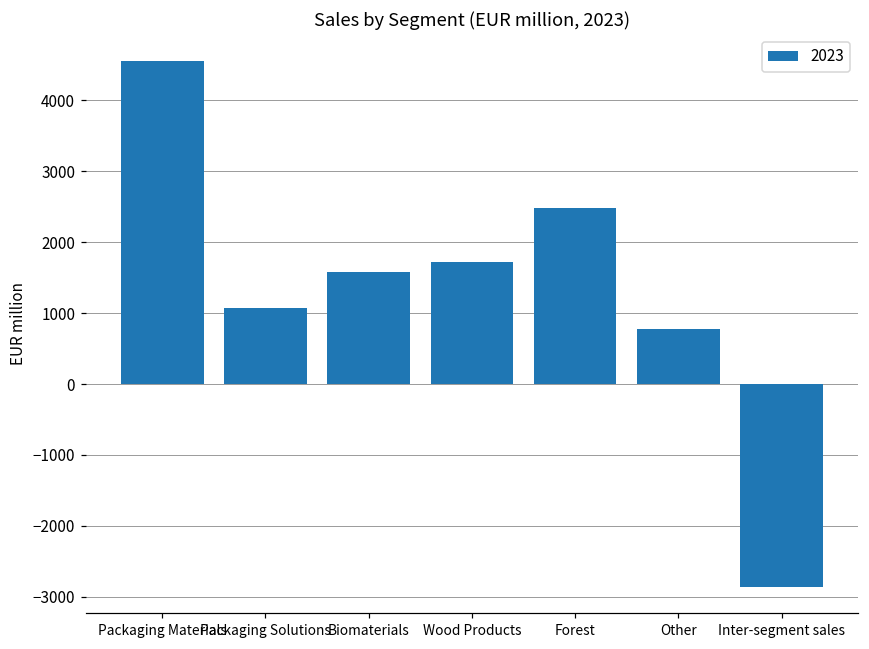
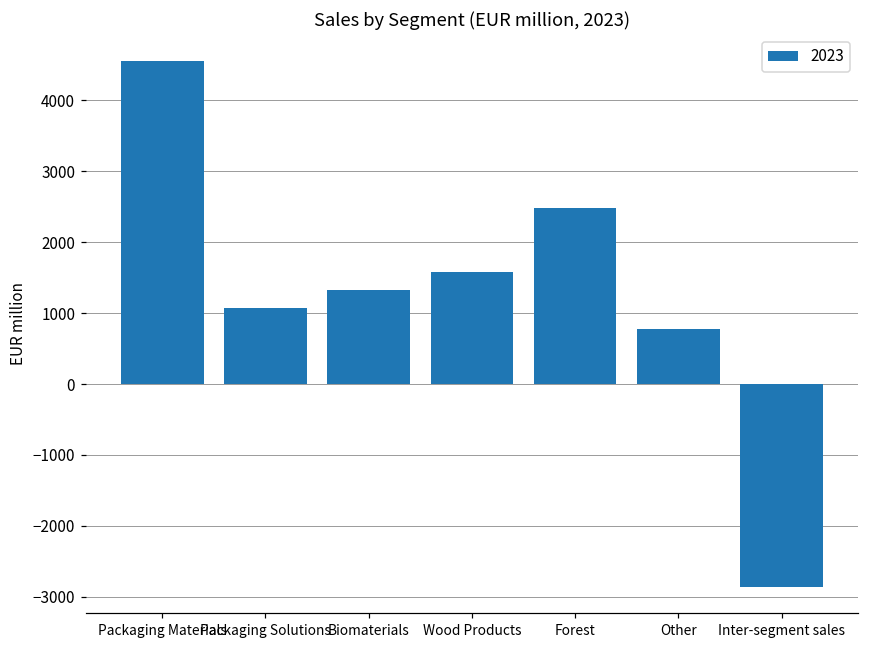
Biomaterials: 1600 -> 1300
Wood Products: 1700 -> 1600
